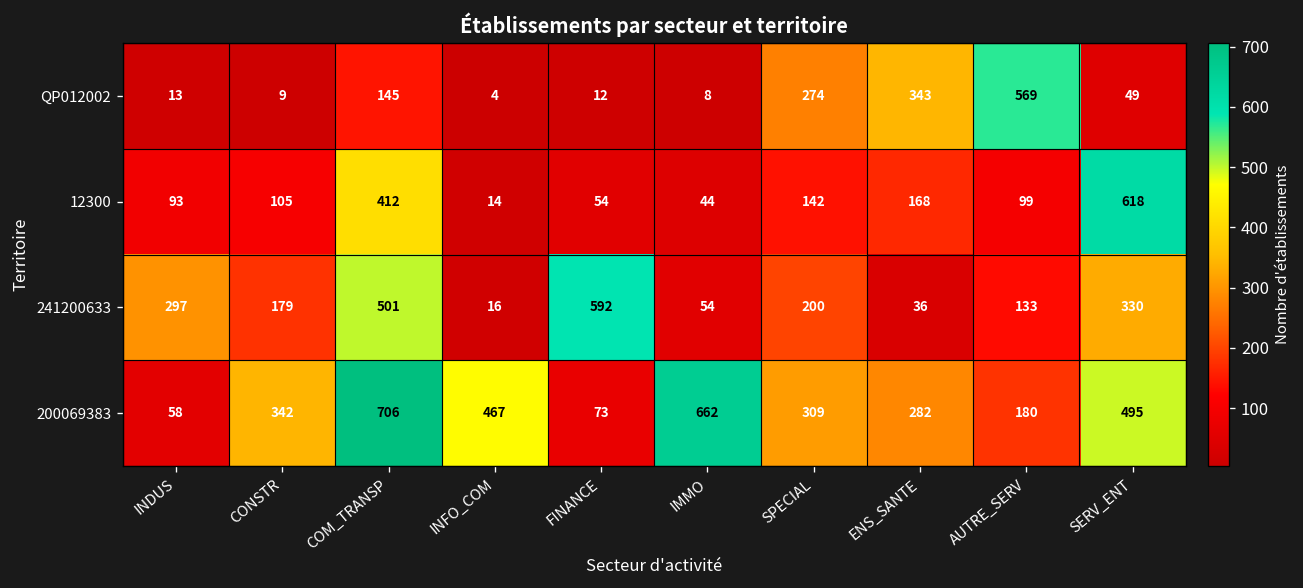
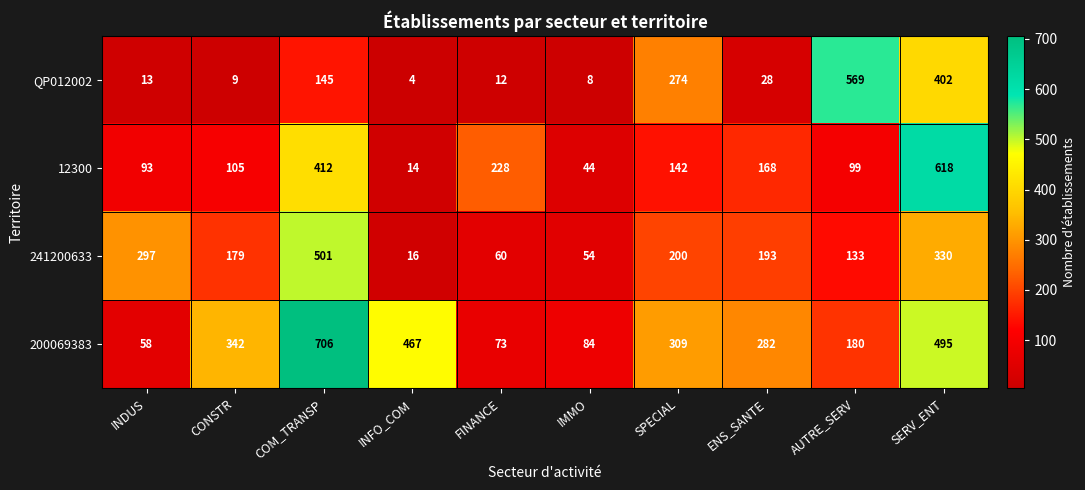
QP012002, ENS_SANTE: 343 -> 28
QP012002, SERV_ENT: 49 -> 402
12300, FINANCE: 54 -> 228
241200633, FINANCE: 592 -> 60
241200633, ENS_SANTE: 36 -> 193
200069383, IMMO: 662 -> 84
